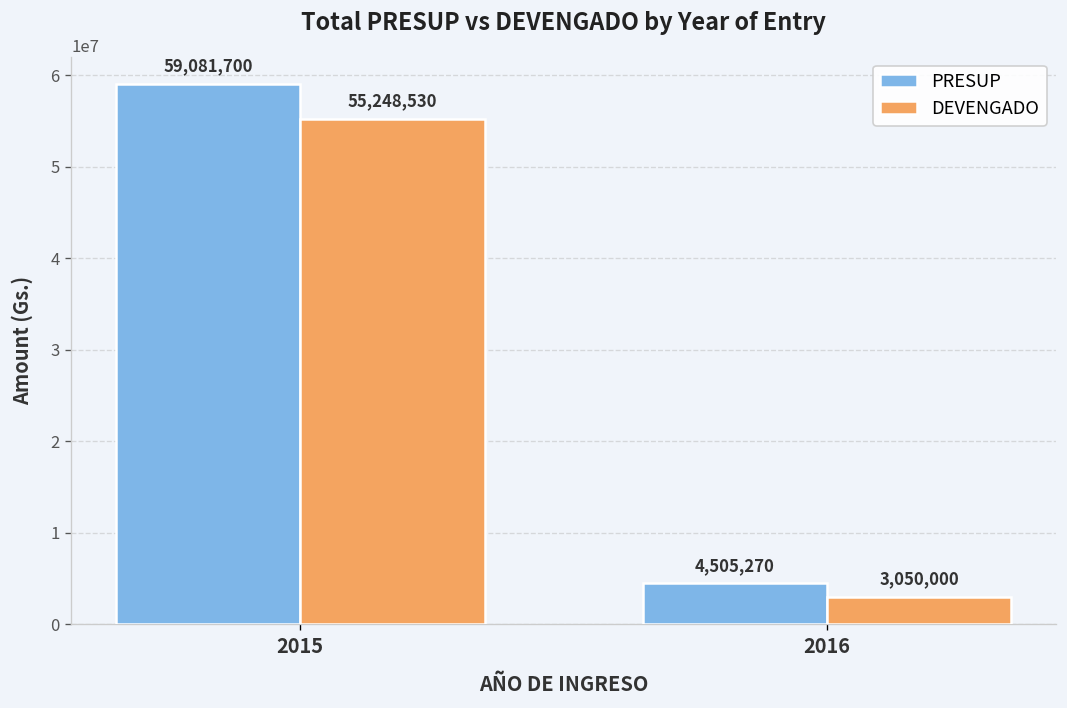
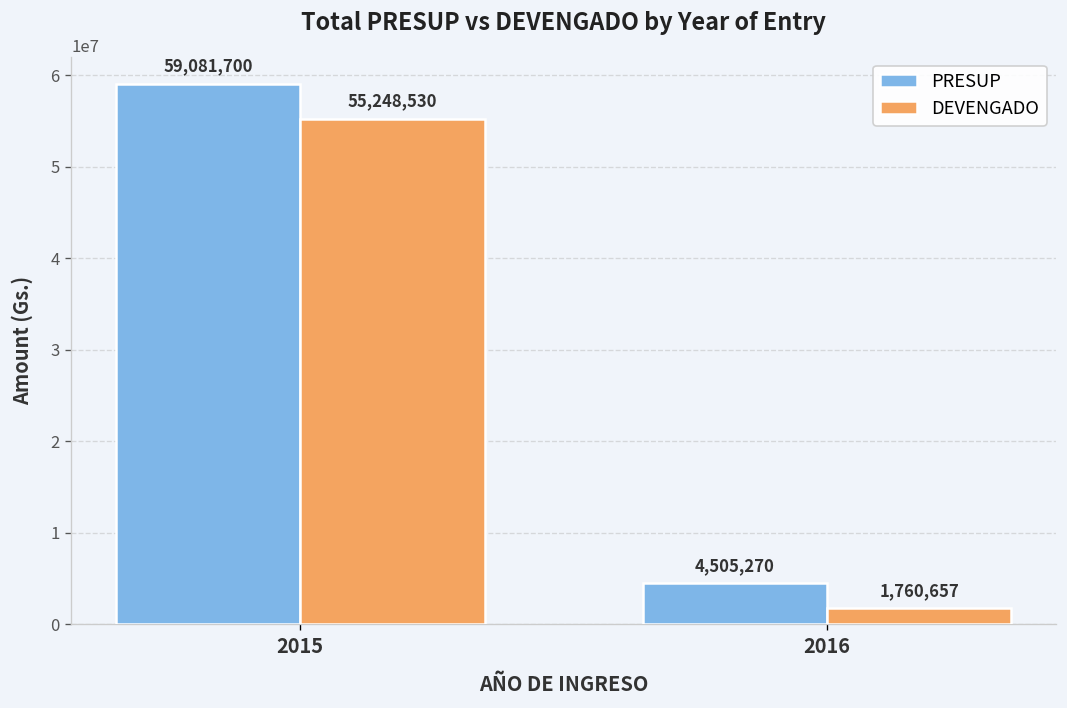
DEVENGADO, 2016: 3,050,000 -> 1,760,657
